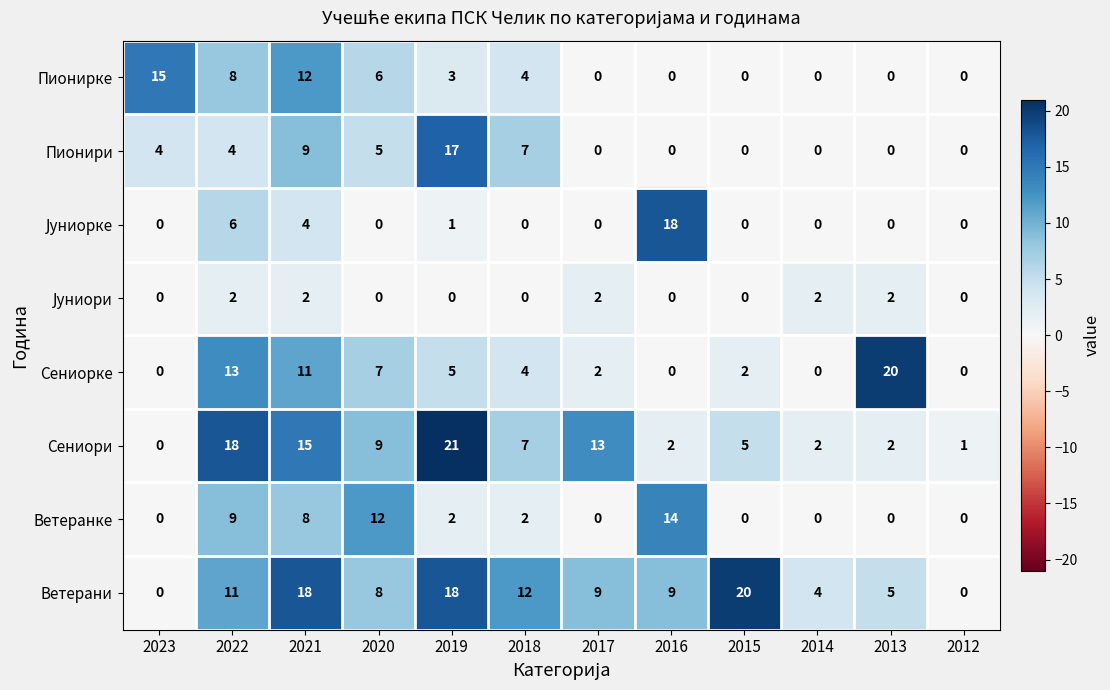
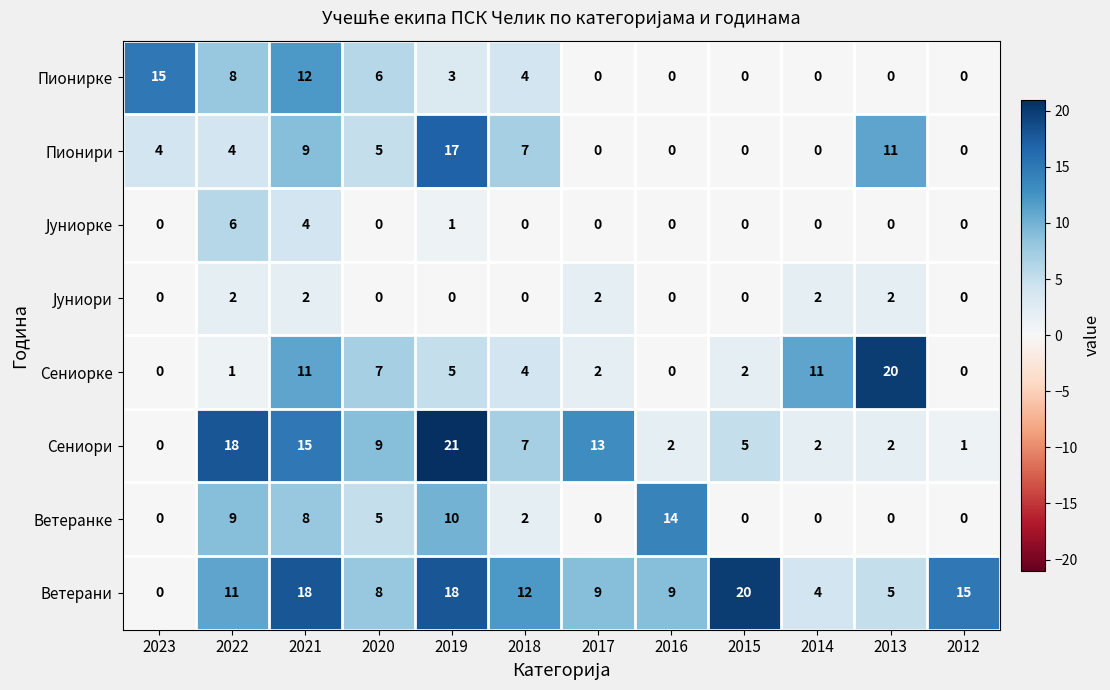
Пионири, 2013: 0 -> 11
Јуниорке, 2016: 18 -> 0
Сениорке, 2022: 13 -> 1
Сениорке, 2014: 0 -> 11
Ветеранке, 2020: 12 -> 5
Ветеранке, 2019: 2 -> 10
Ветерани, 2012: 0 -> 15
